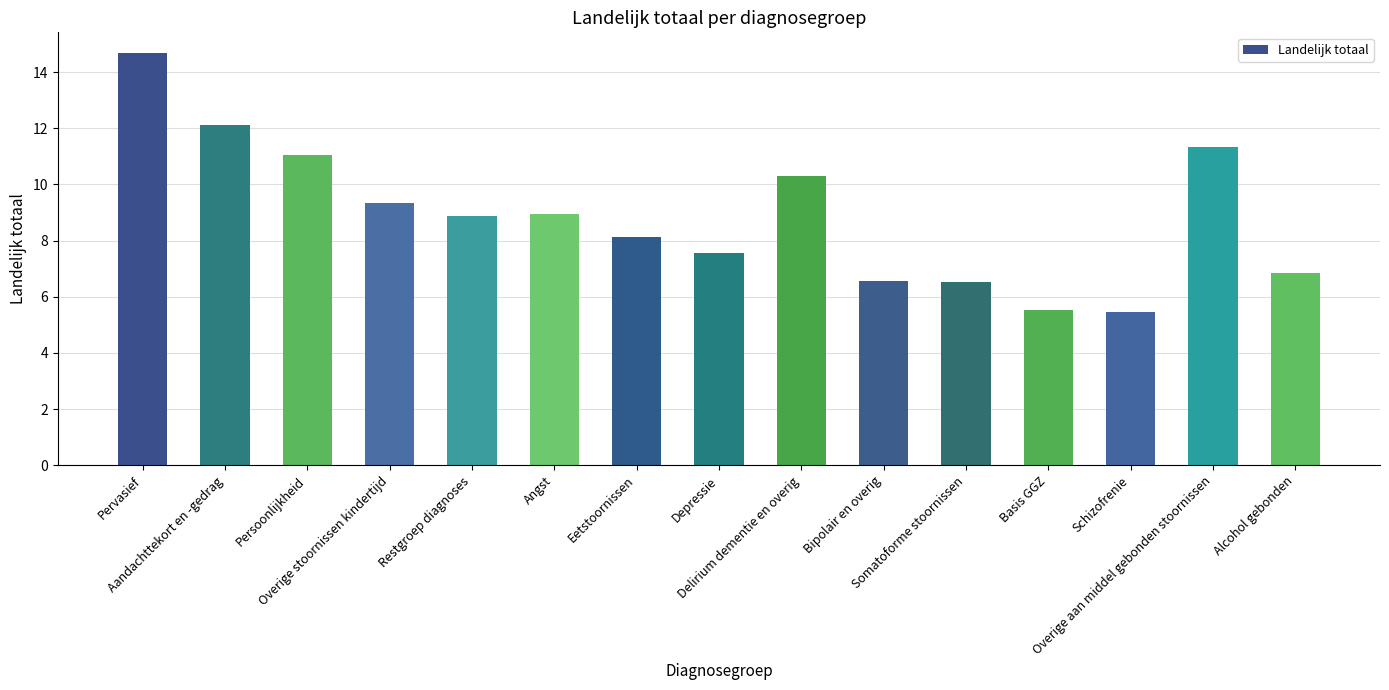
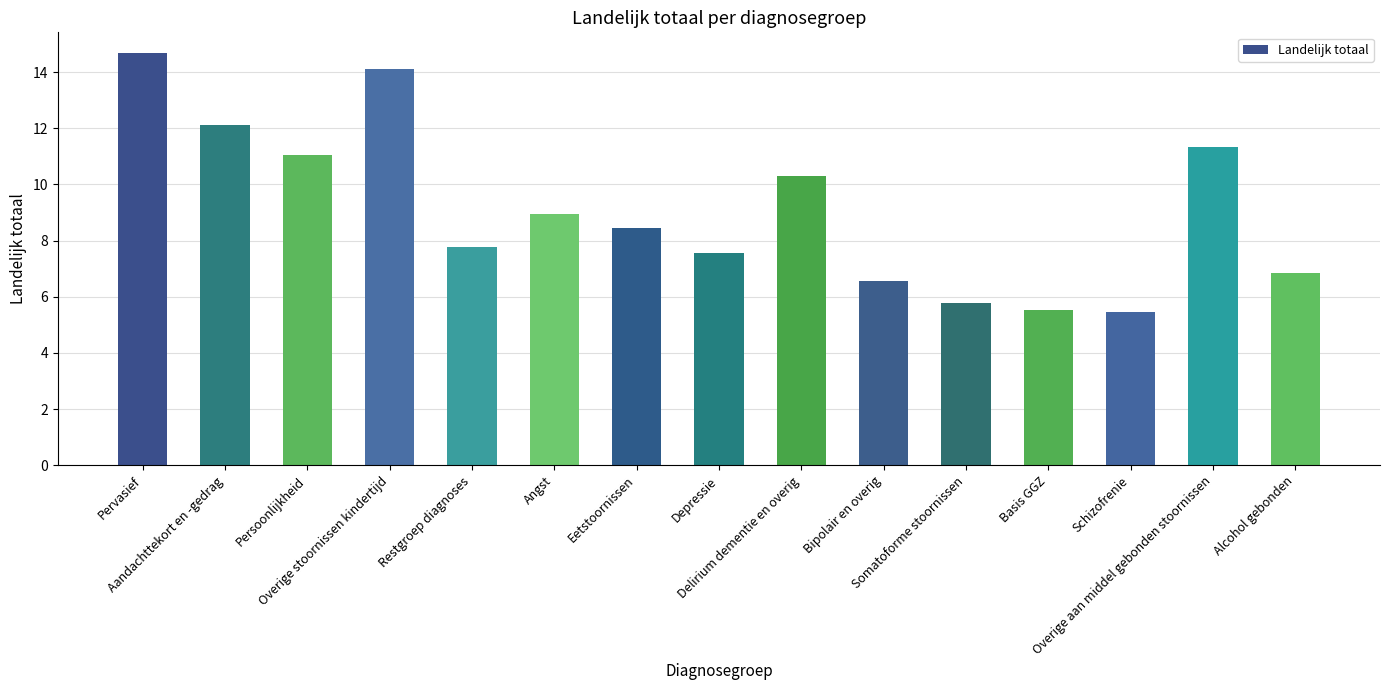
Overige stoornissen kindertijd: 9.3 -> 14.1
Restgroep diagnoses: 8.9 -> 7.8
Eetstoornissen: 8.1 -> 8.5
Somatoforme stoornissen: 6.5 -> 5.8
